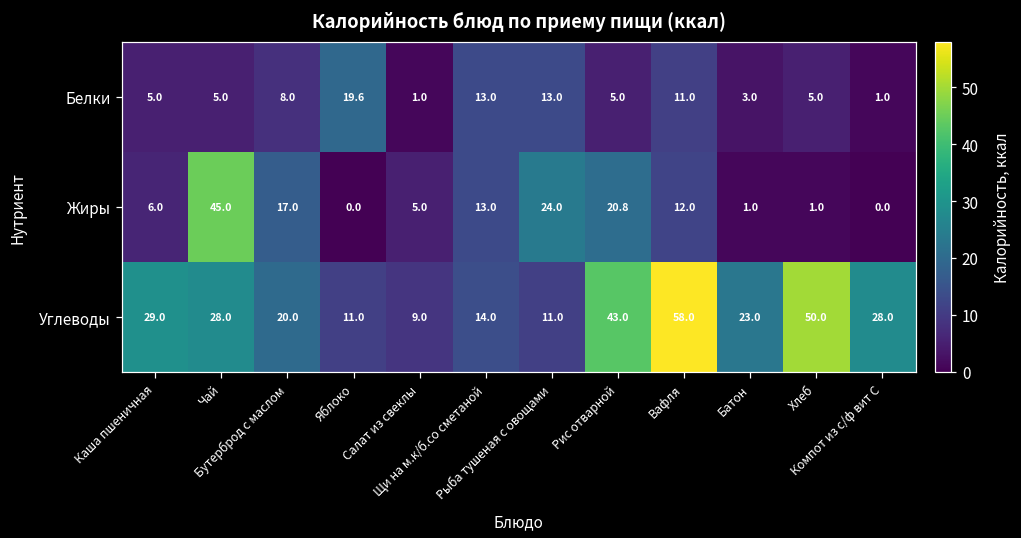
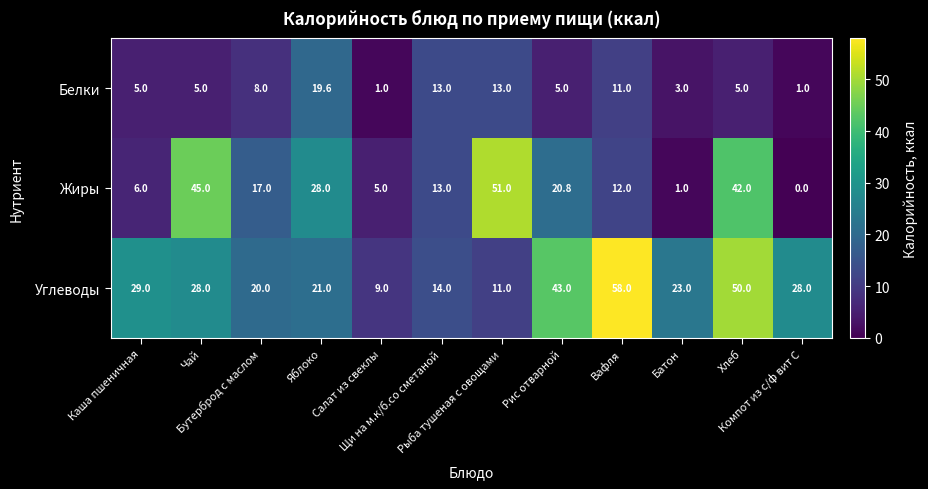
Жиры, Яблоко: 0.0 -> 28.0
Жиры, Рыба тушеная с овощами: 24.0 -> 51.0
Жиры, Хлеб: 1.0 -> 42.0
Углеводы, Яблоко: 11.0 -> 21.0
